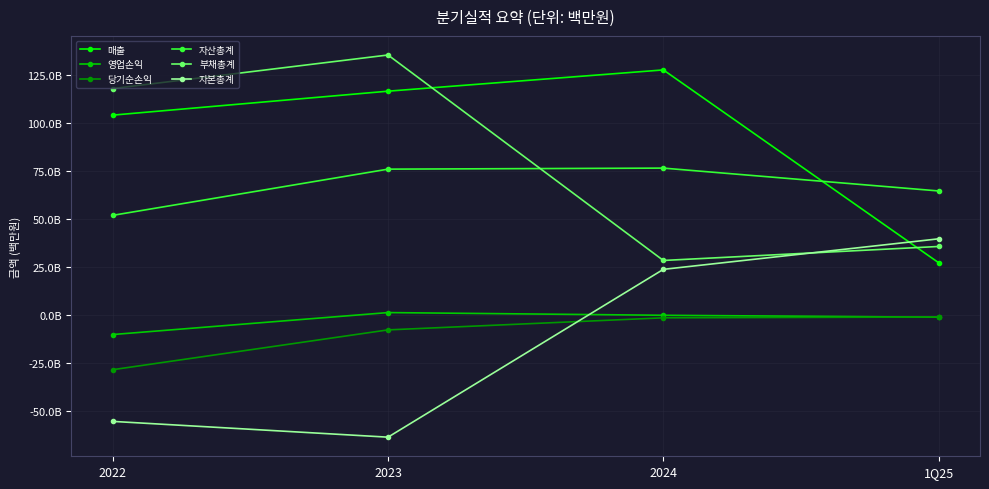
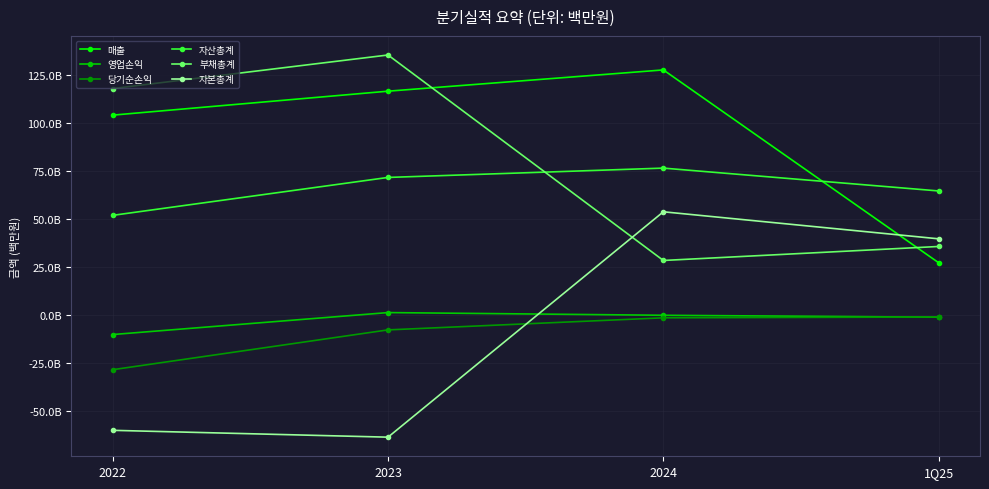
자본총계, 2022: -56000000000 -> -60000000000
자산총계, 2023: 76000000000 -> 72000000000
자본총계, 2024: 24000000000 -> 54000000000
